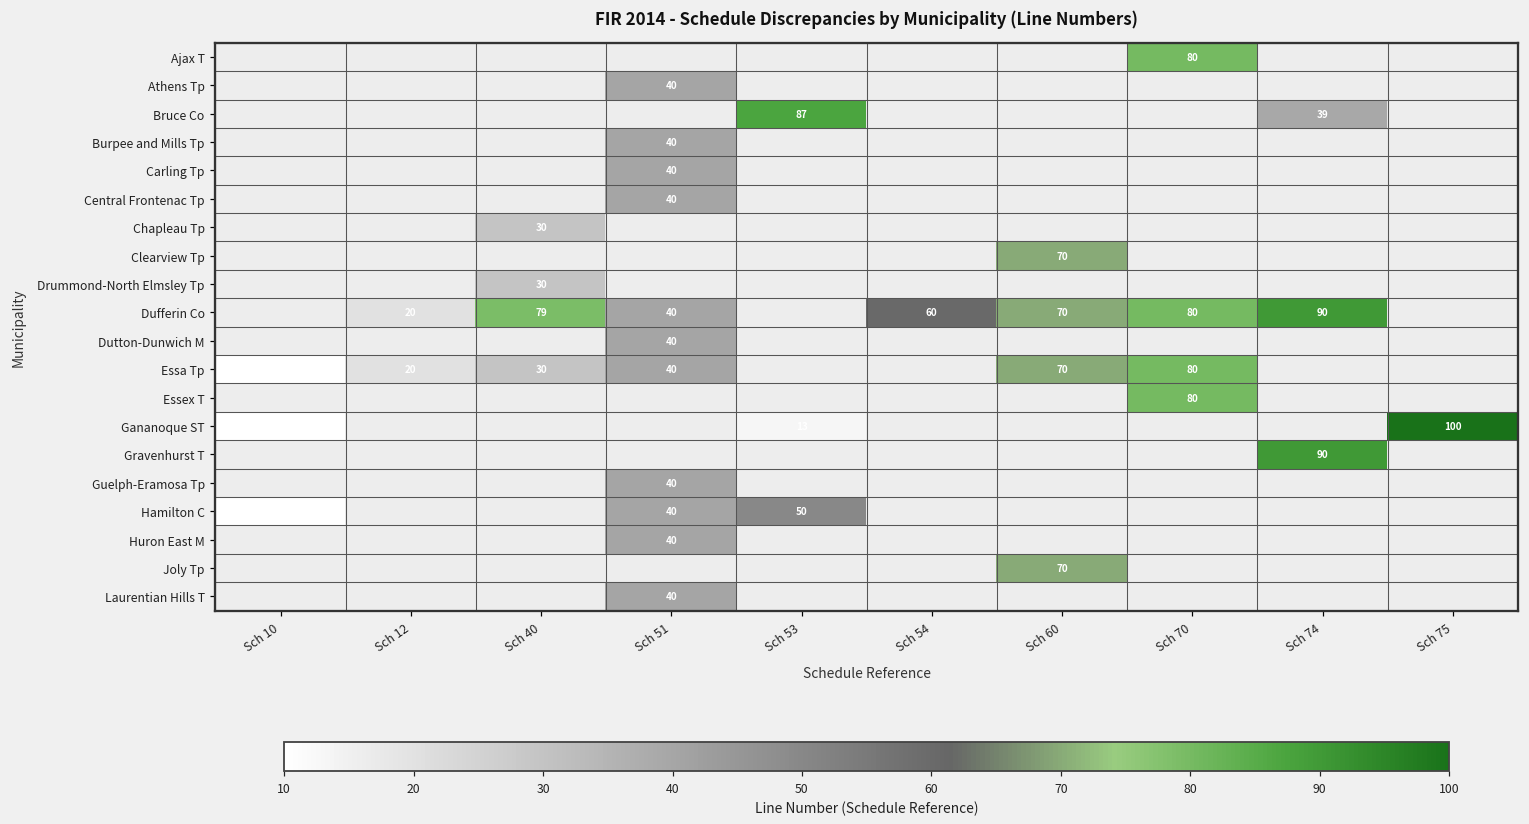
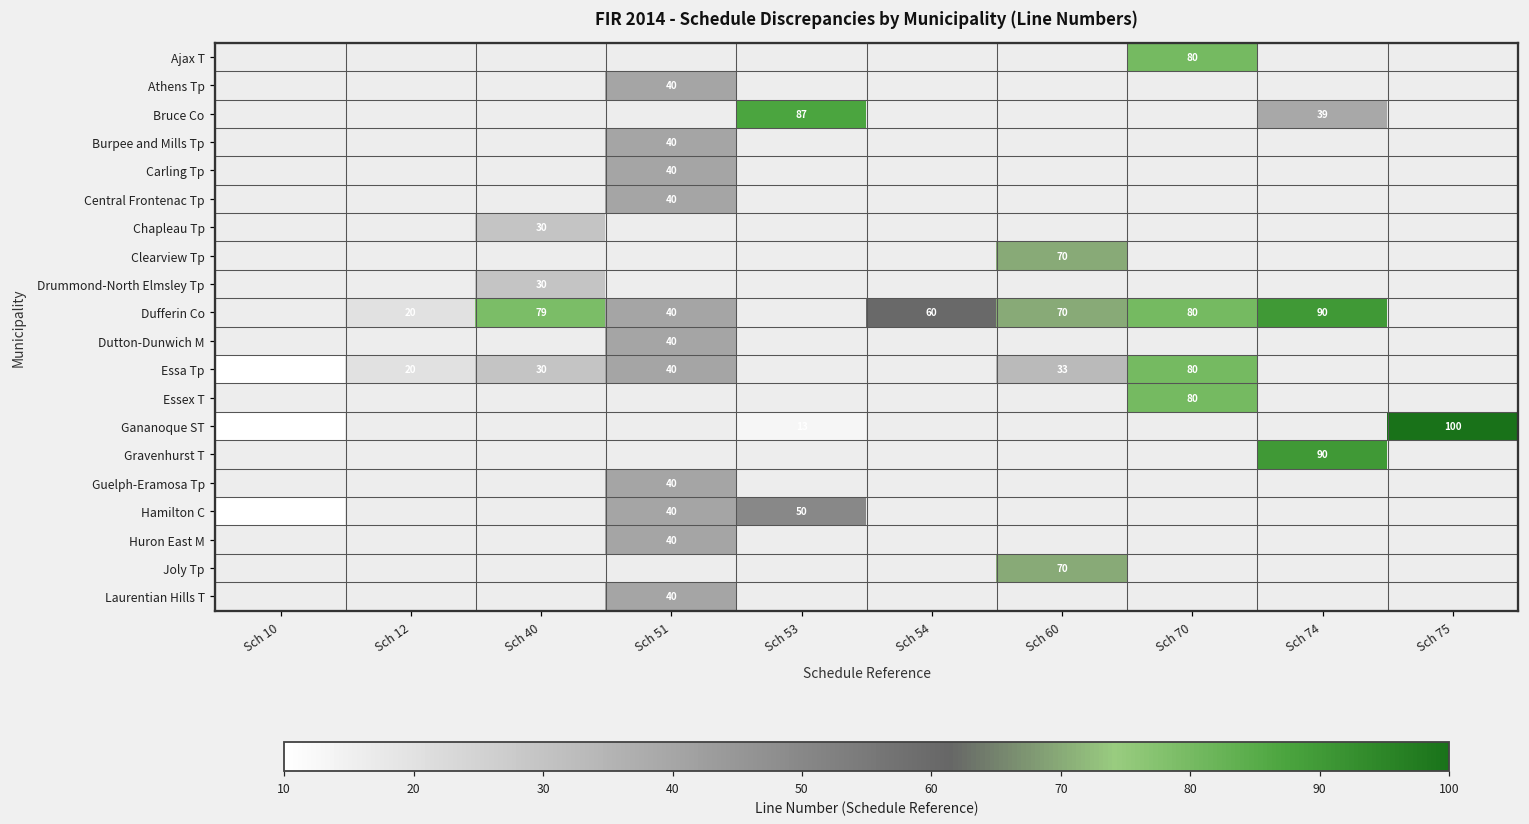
Essa Tp, Sch 60: 70 -> 33
